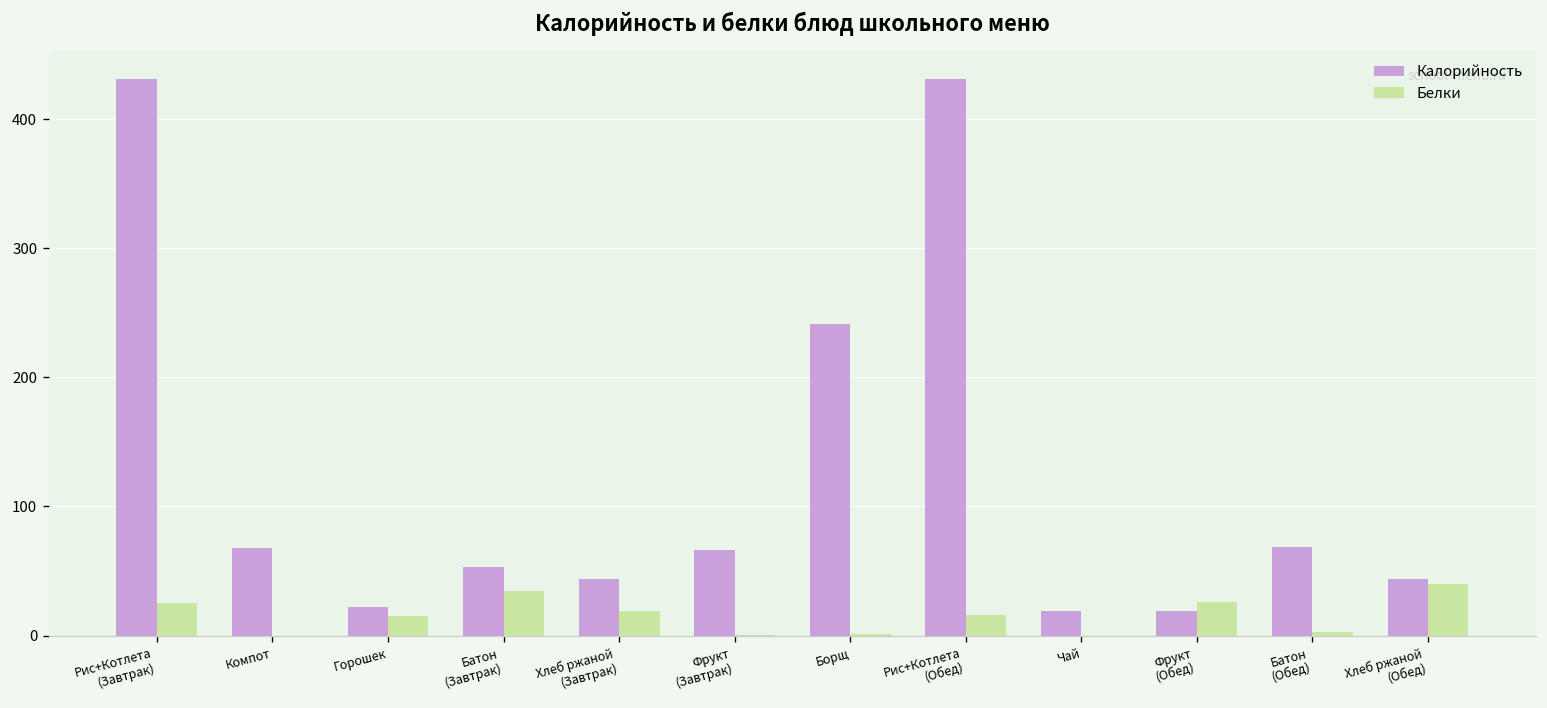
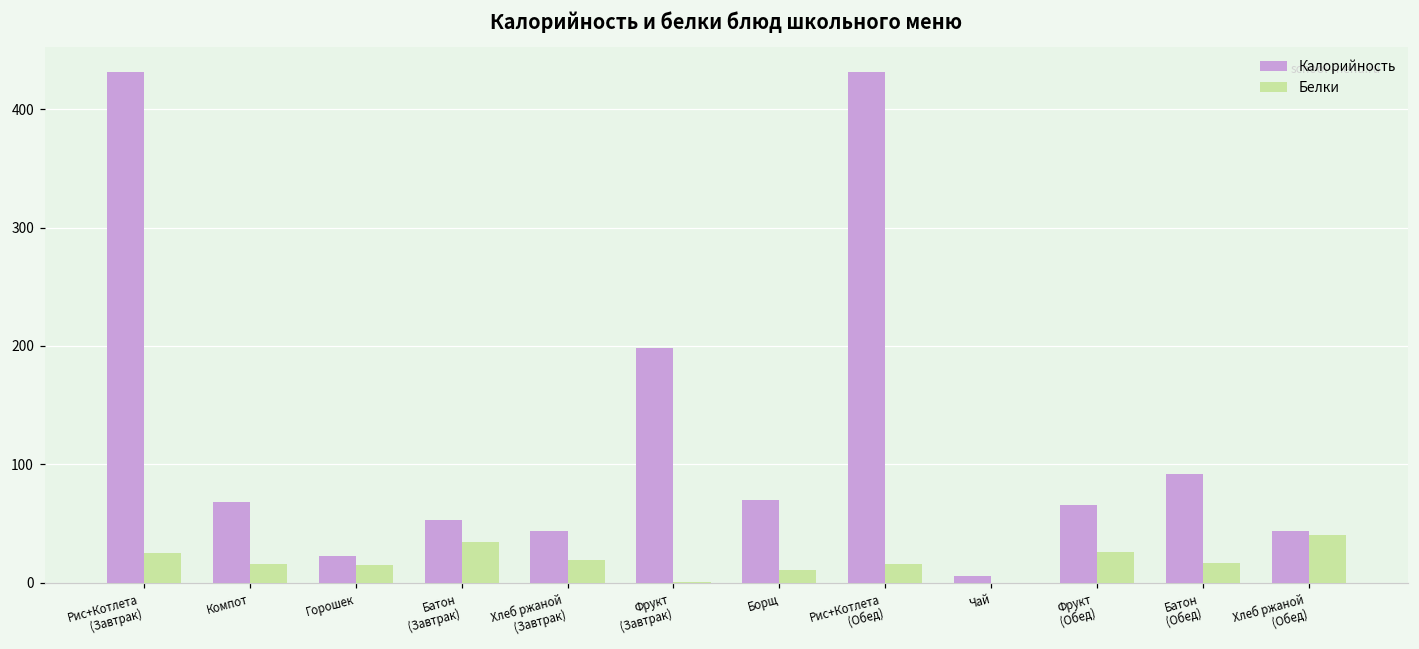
Белки, Компот: 0 -> 15
Калорийность, Фрукт (Завтрак): 66 -> 198
Калорийность, Борщ: 241 -> 69
Белки, Борщ: 2 -> 11
Калорийность, Чай: 19 -> 5
Калорийность, Фрукт (Обед): 19 -> 66
Калорийность, Батон (Обед): 69 -> 92
Белки, Батон (Обед): 3 -> 17
